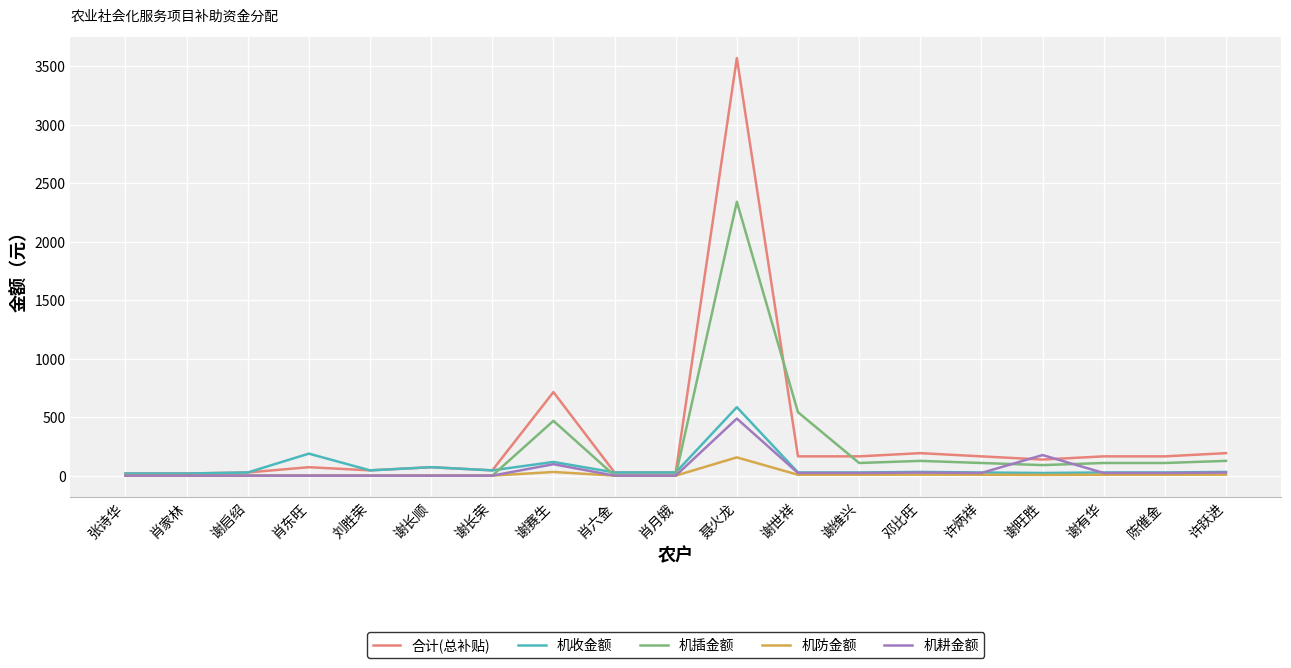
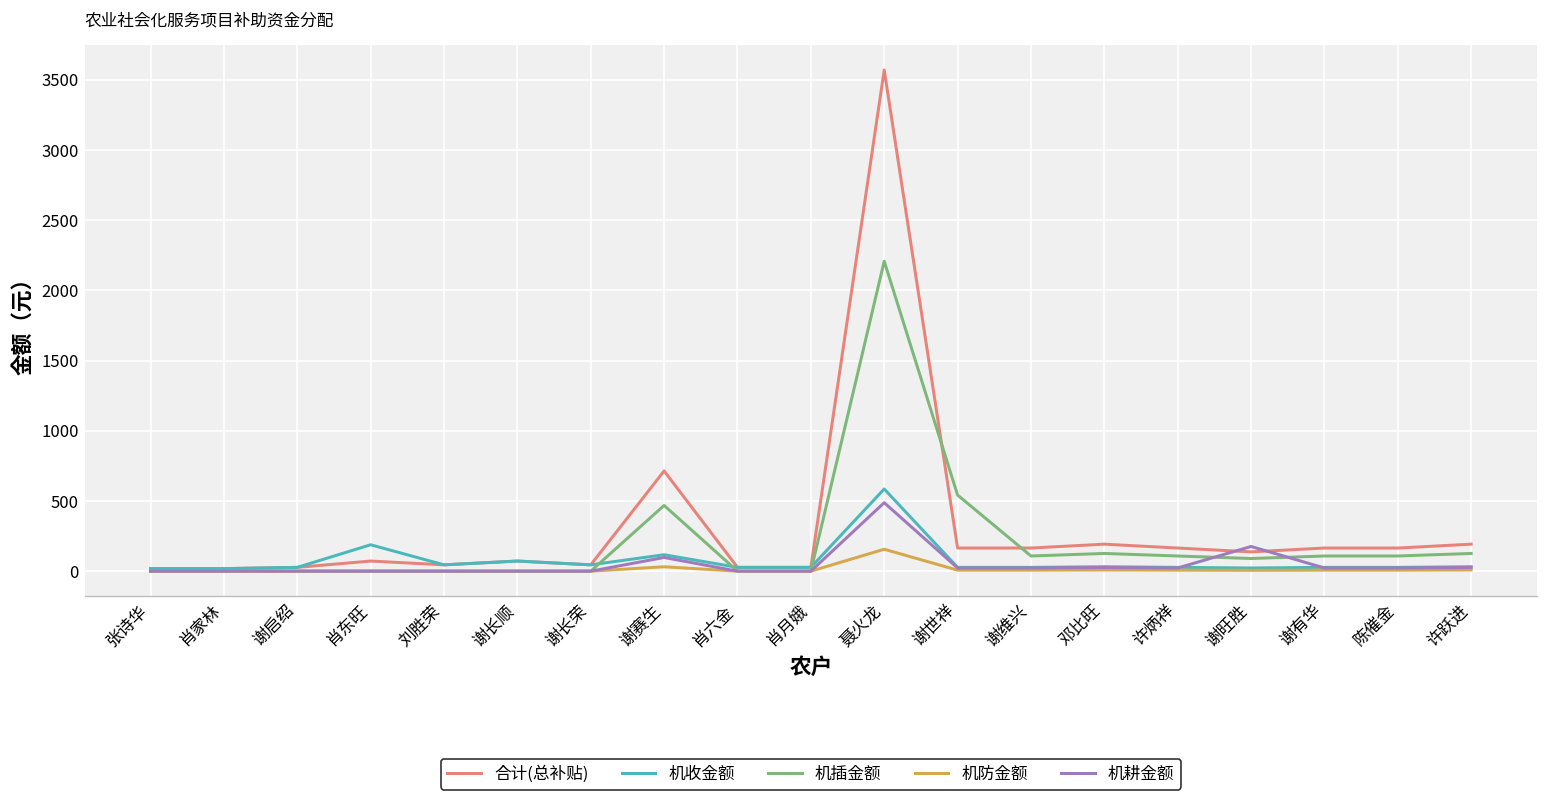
机插金额, 聂火龙: 2340 -> 2210
